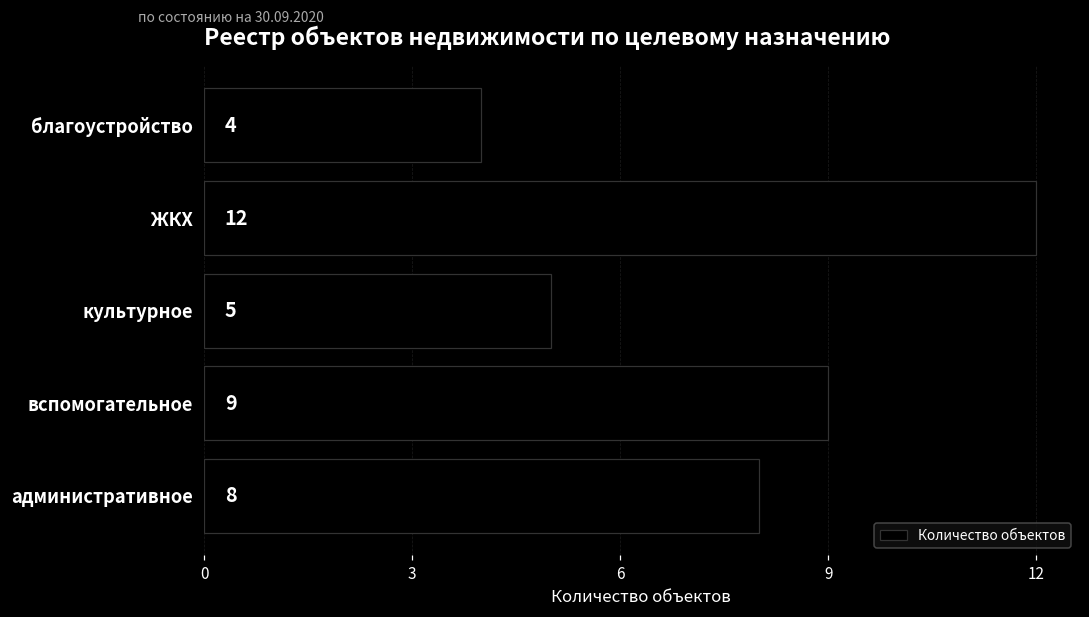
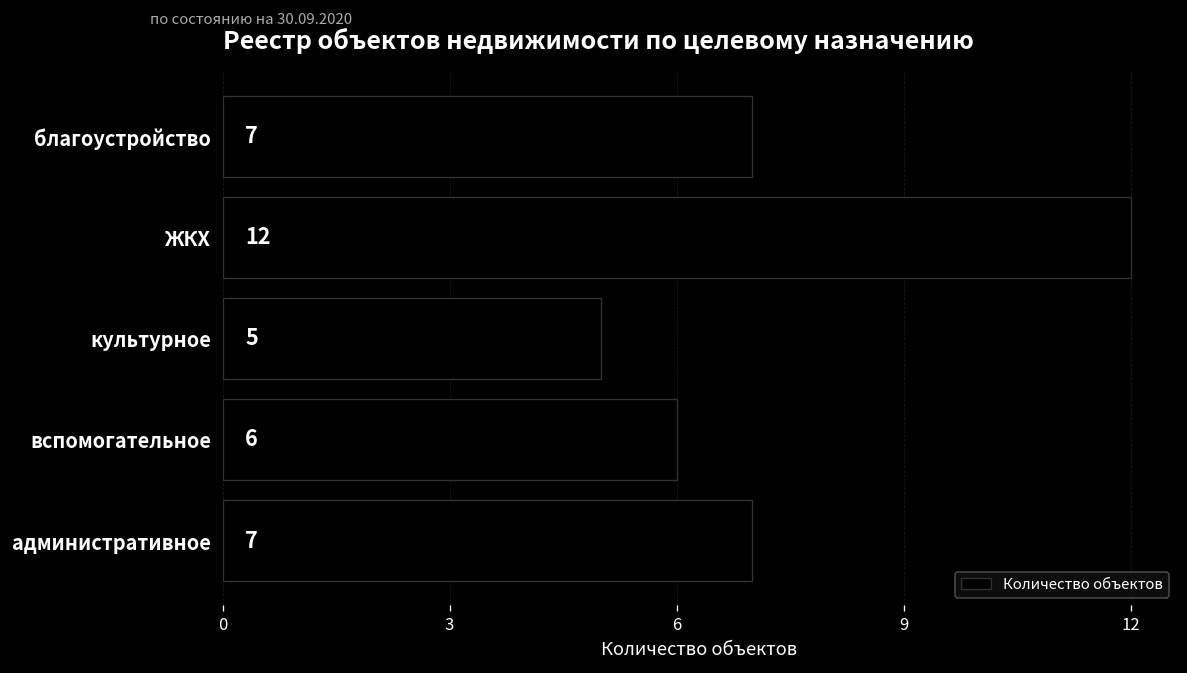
благоустройство: 4 -> 7
вспомогательное: 9 -> 6
административное: 8 -> 7
